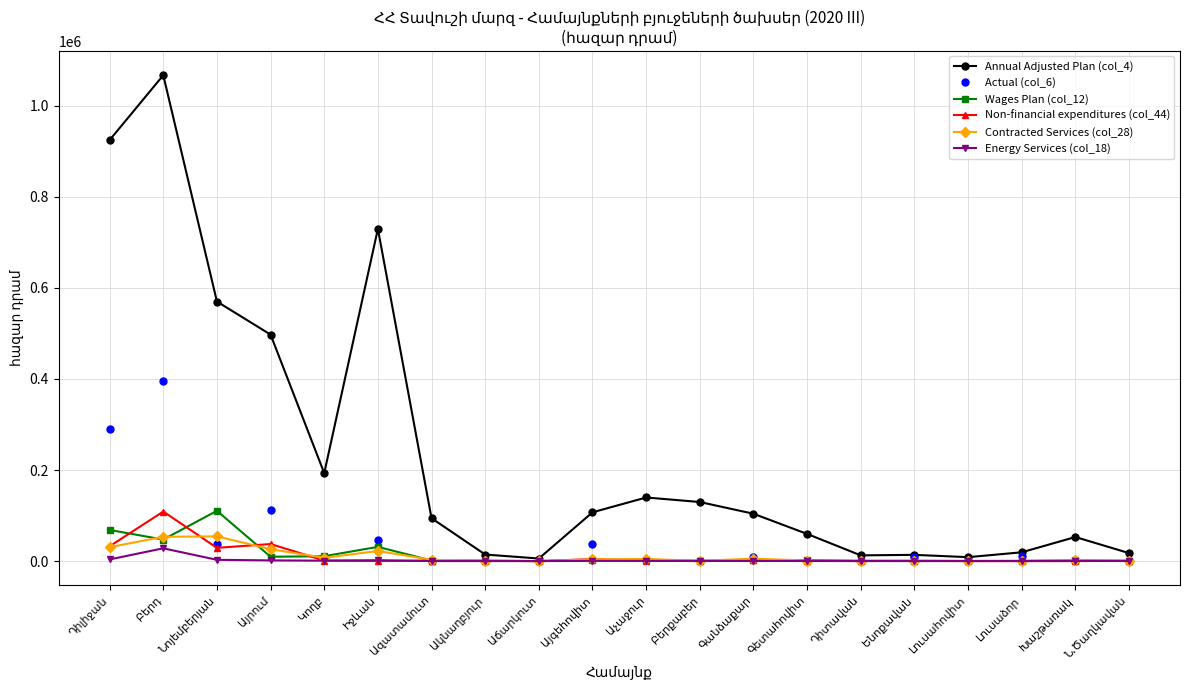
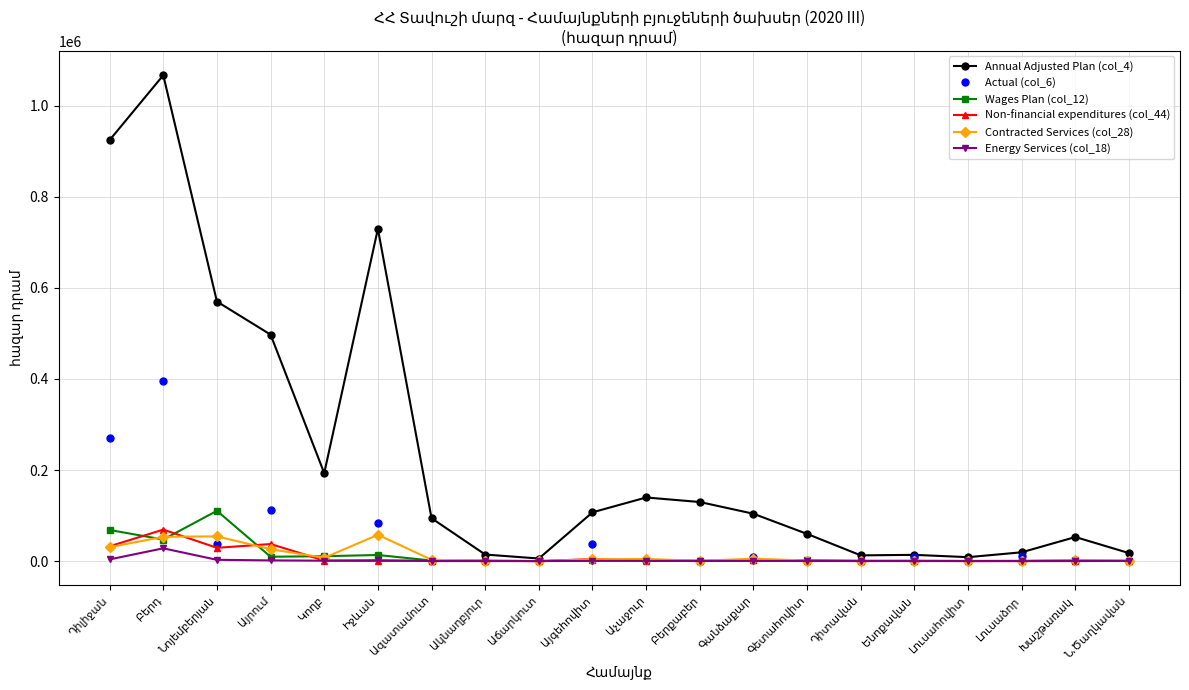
Actual (col_6), Դիլիջան: 290000 -> 270000
Non-financial expenditures (col_44), Բերդ: 110000 -> 70000
Actual (col_6), Իջևան: 50000 -> 80000
Wages Plan (col_12), Իջևան: 30000 -> 10000
Contracted Services (col_28), Իջևան: 20000 -> 60000
